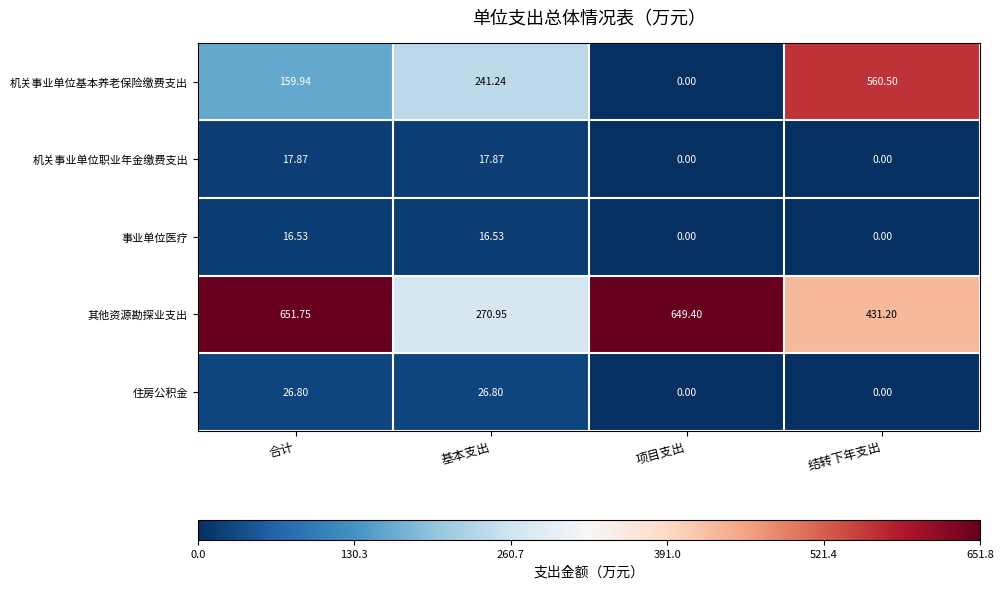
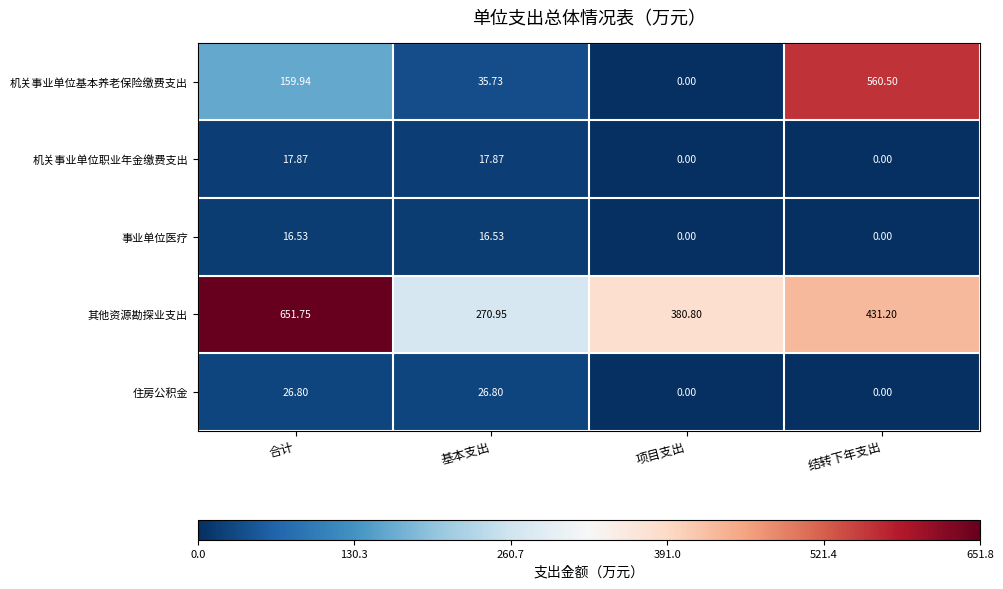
机关事业单位基本养老保险缴费支出, 基本支出: 241.24 -> 35.73
其他资源勘探业支出, 项目支出: 649.40 -> 380.80
